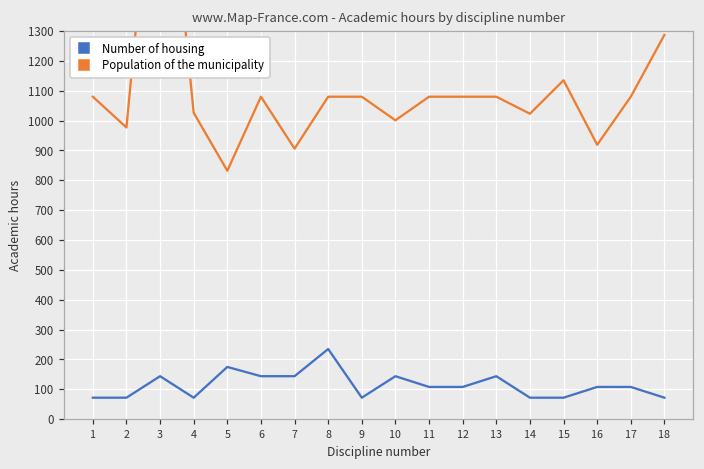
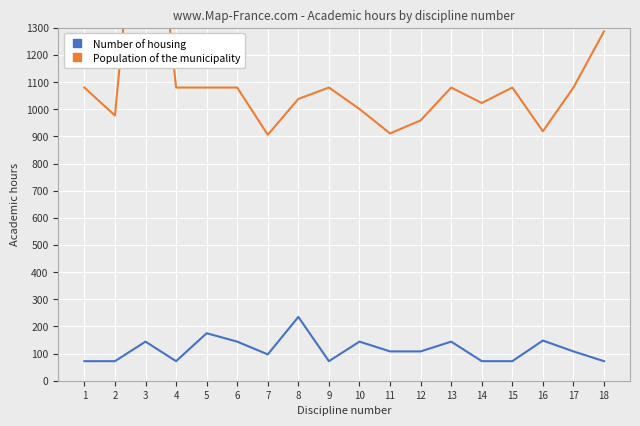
Population of the municipality, 4: 1030 -> 1080
Population of the municipality, 5: 830 -> 1080
Number of housing, 7: 140 -> 100
Population of the municipality, 8: 1080 -> 1040
Population of the municipality, 11: 1080 -> 910
Population of the municipality, 12: 1080 -> 960
Population of the municipality, 15: 1140 -> 1080
Number of housing, 16: 110 -> 150
